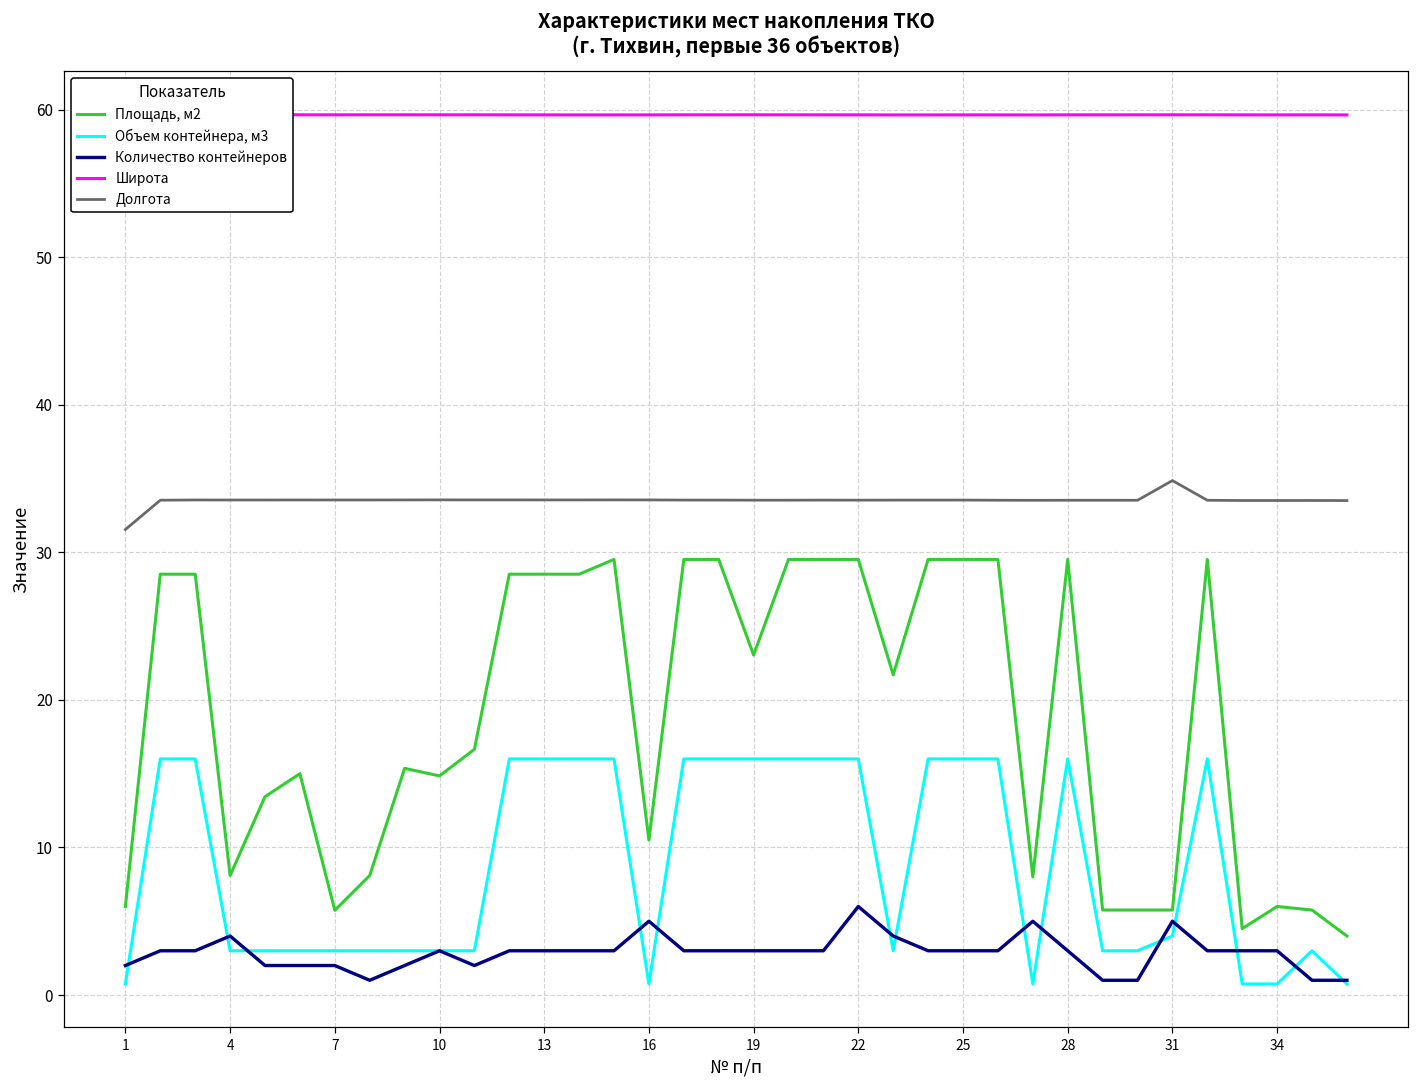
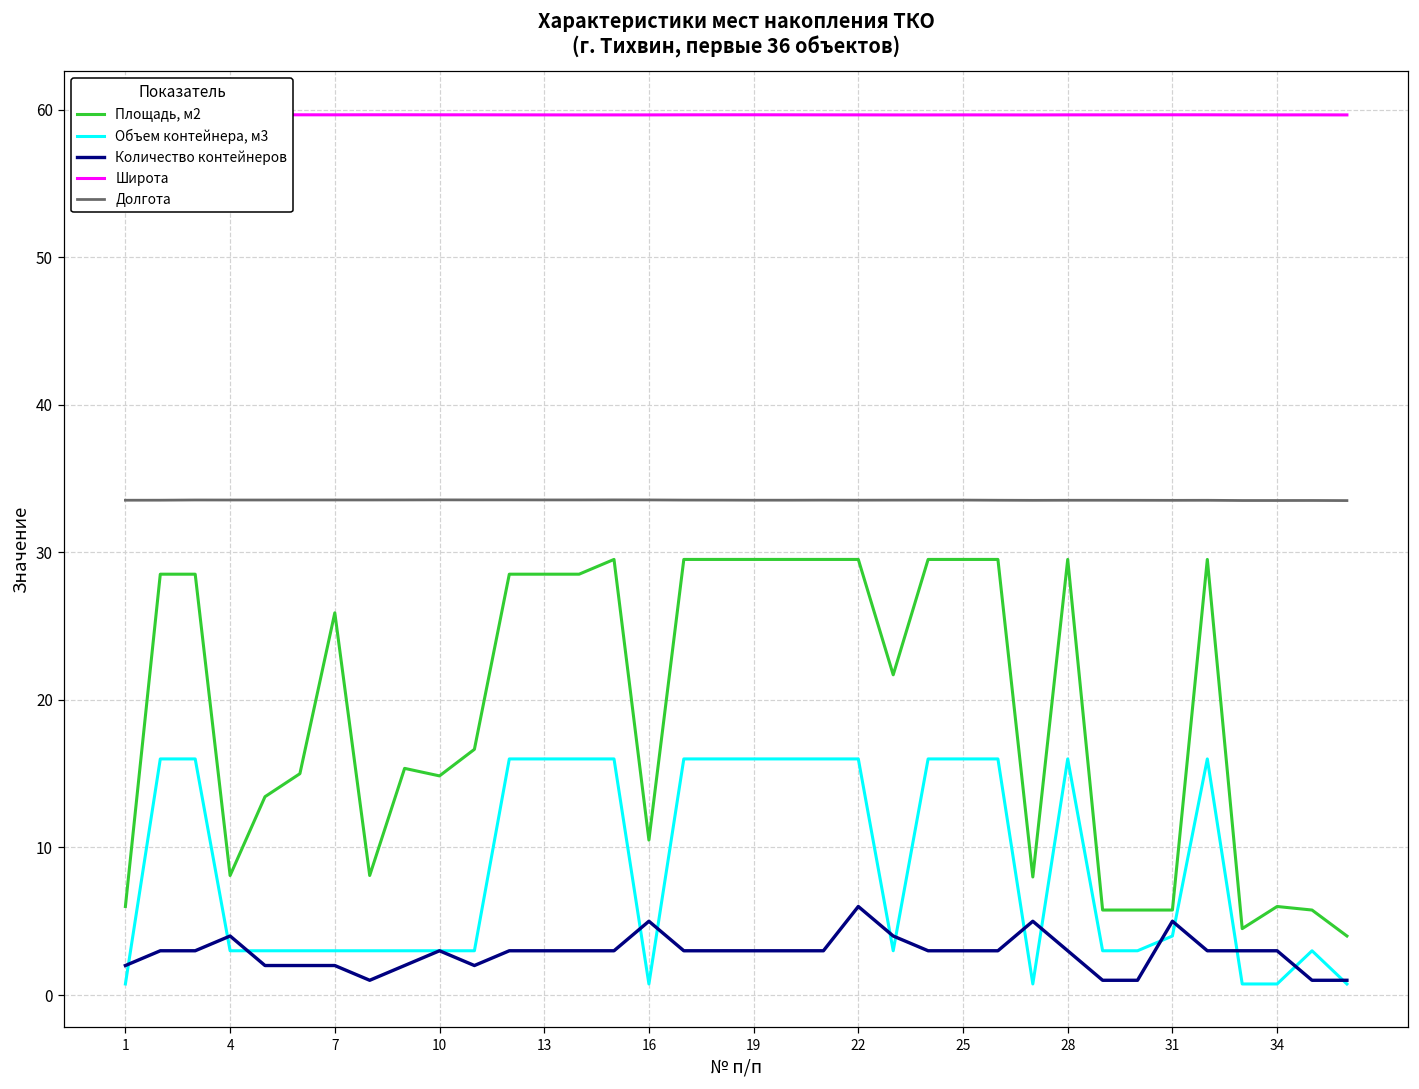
Долгота, 1: 31.5 -> 33.5
Площадь, м2, 7: 5.7 -> 25.9
Площадь, м2, 19: 23.0 -> 29.5
Долгота, 31: 34.9 -> 33.5
